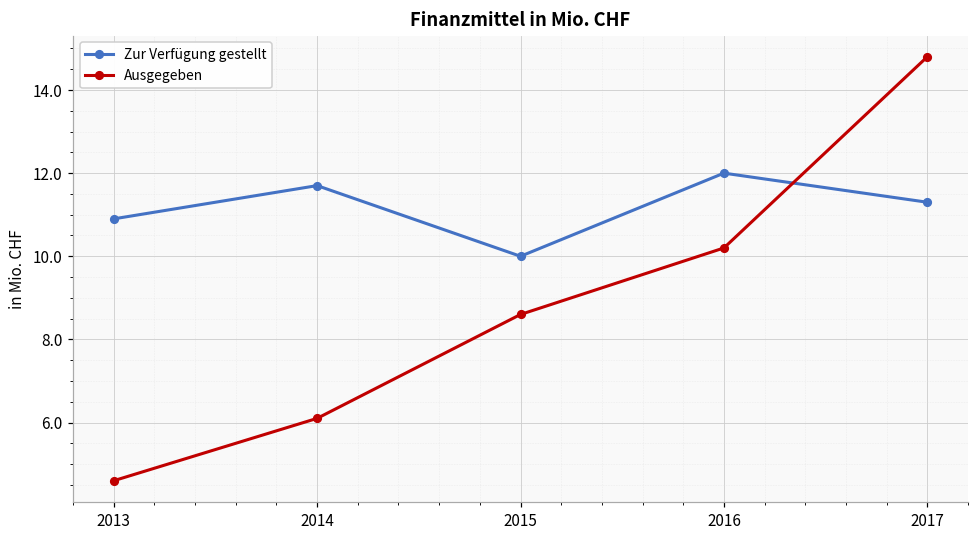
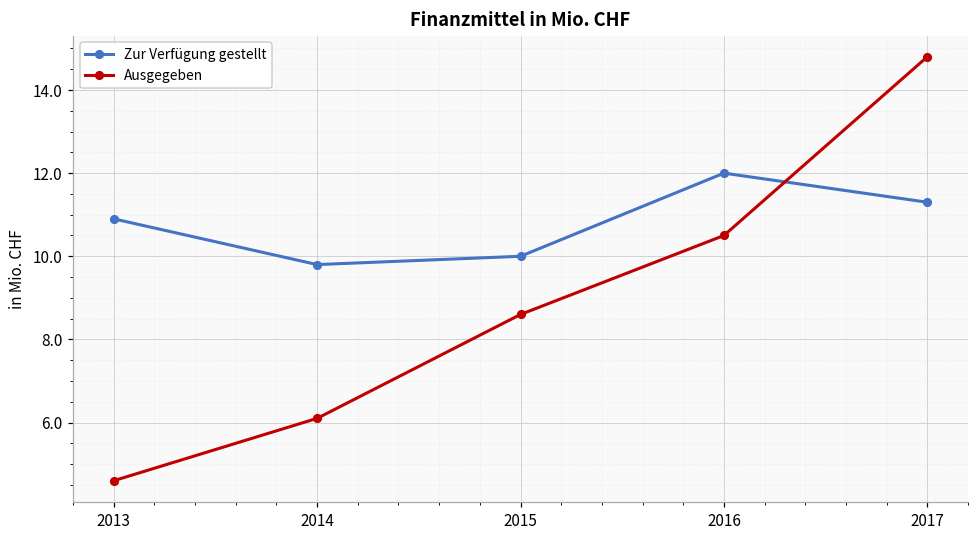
Zur Verfügung gestellt, 2014: 11.7 -> 9.8
Ausgegeben, 2016: 10.2 -> 10.5
